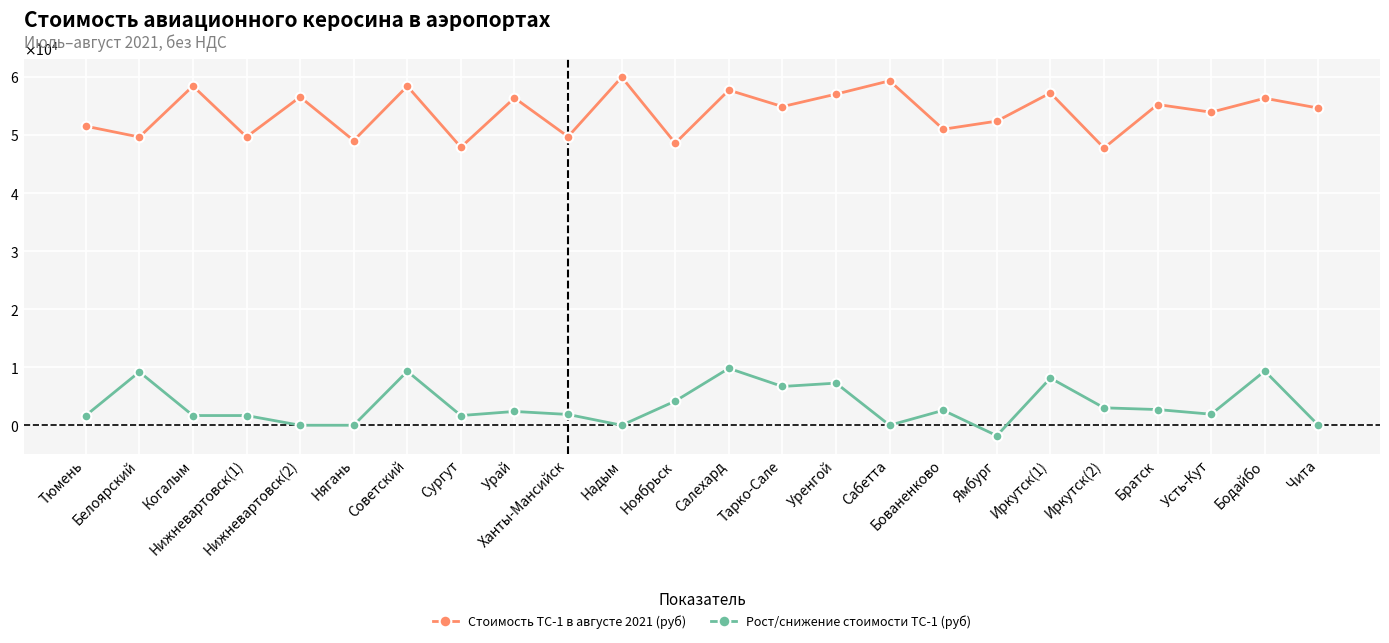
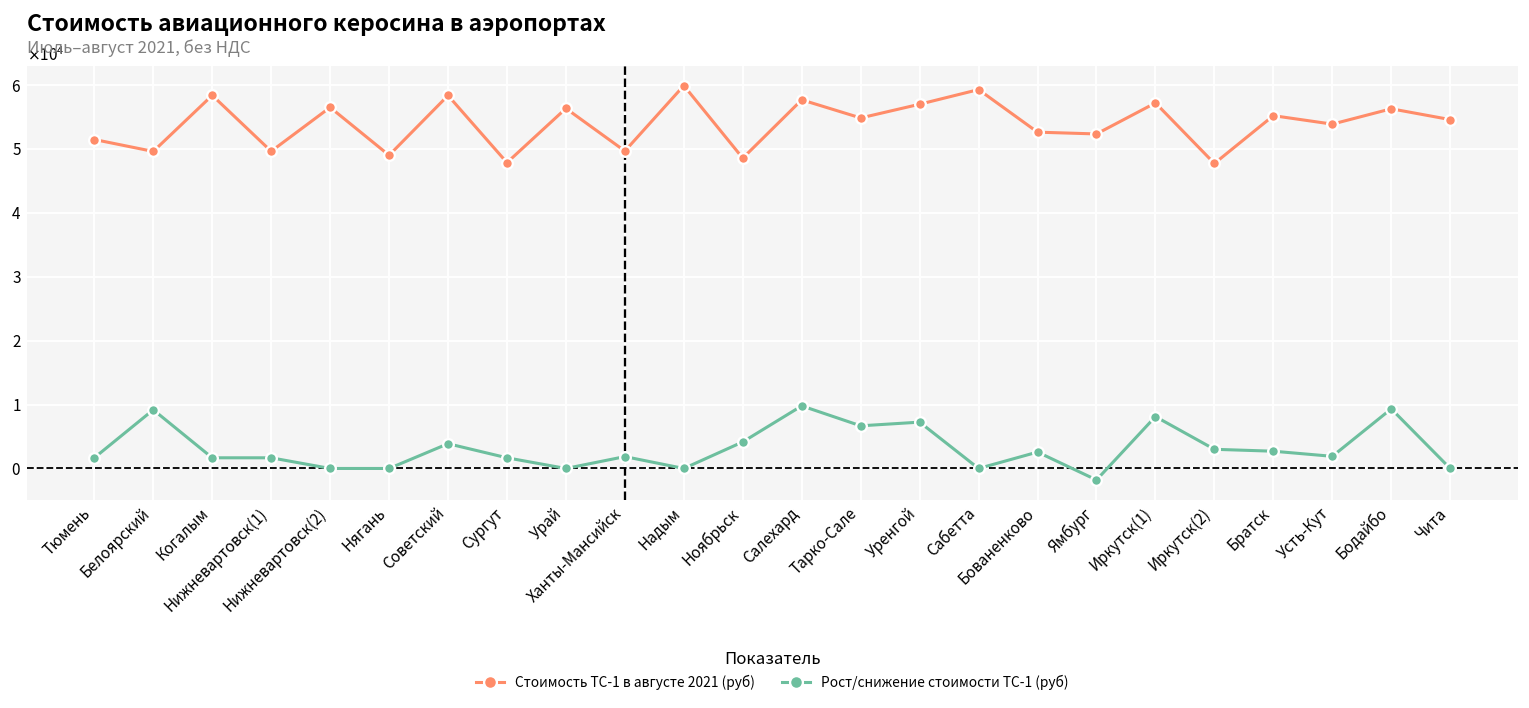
Рост/снижение стоимости ТС-1 (руб), Советский: 9000 -> 4000
Рост/снижение стоимости ТС-1 (руб), Урай: 2000 -> 0
Стоимость ТС-1 в августе 2021 (руб), Бованенково: 51000 -> 53000
